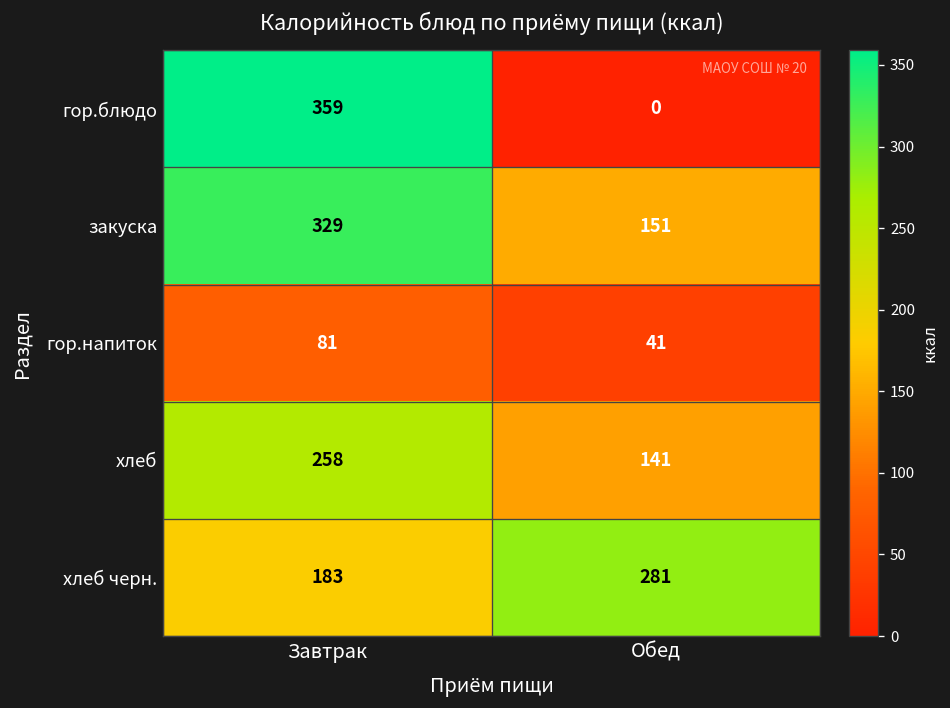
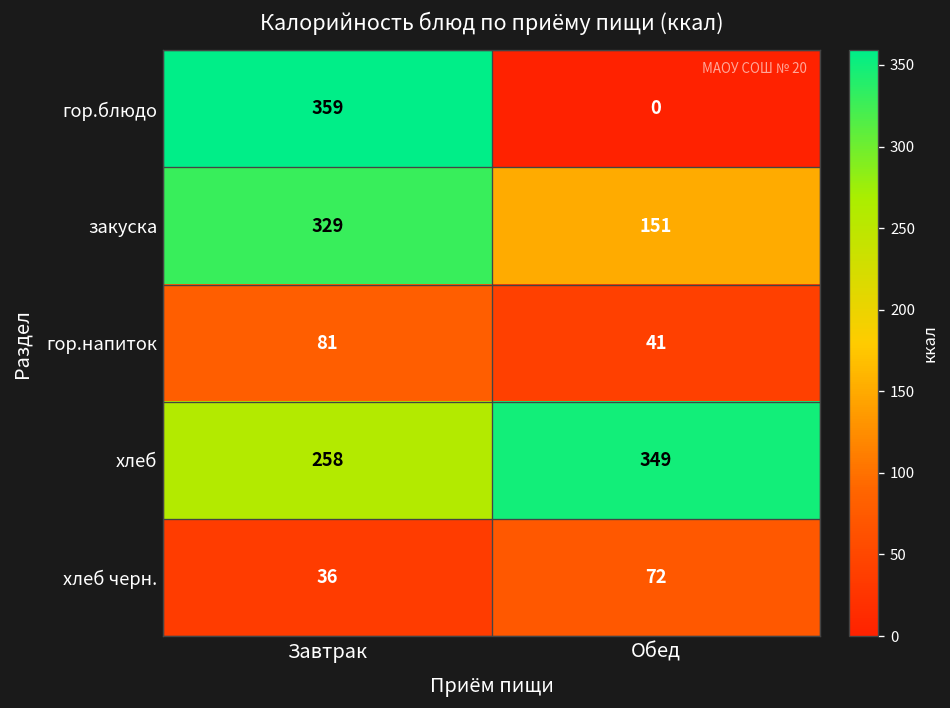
хлеб, Обед: 141 -> 349
хлеб черн., Завтрак: 183 -> 36
хлеб черн., Обед: 281 -> 72
